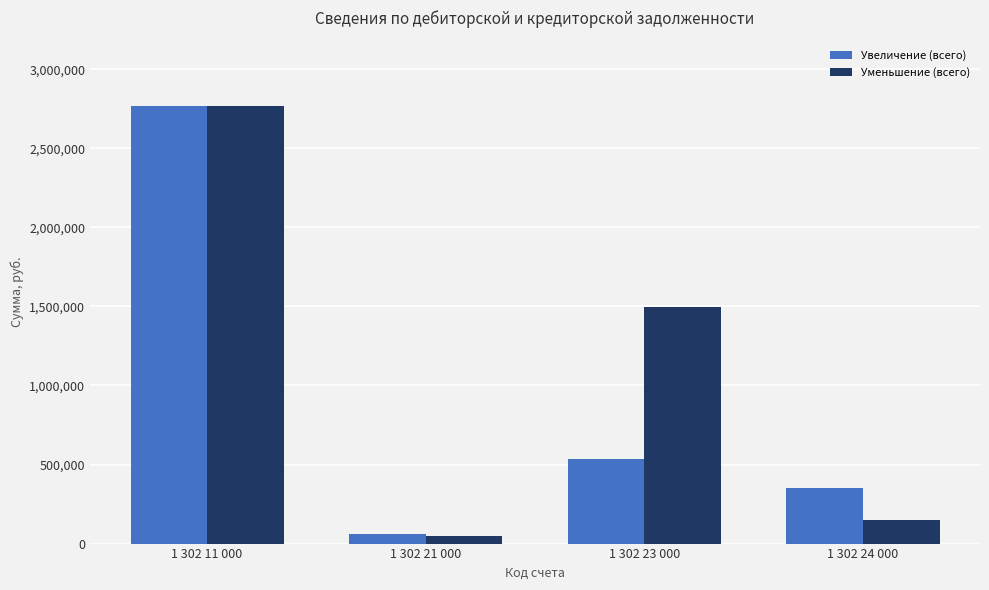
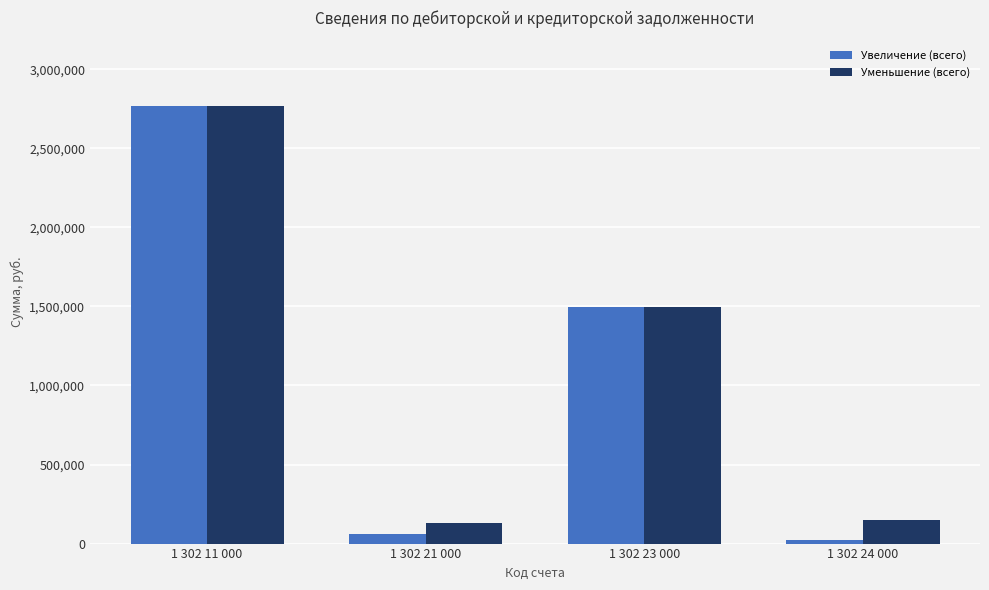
Уменьшение (всего), 1 302 21 000: 50,000 -> 130,000
Увеличение (всего), 1 302 23 000: 540,000 -> 1,500,000
Увеличение (всего), 1 302 24 000: 350,000 -> 20,000
